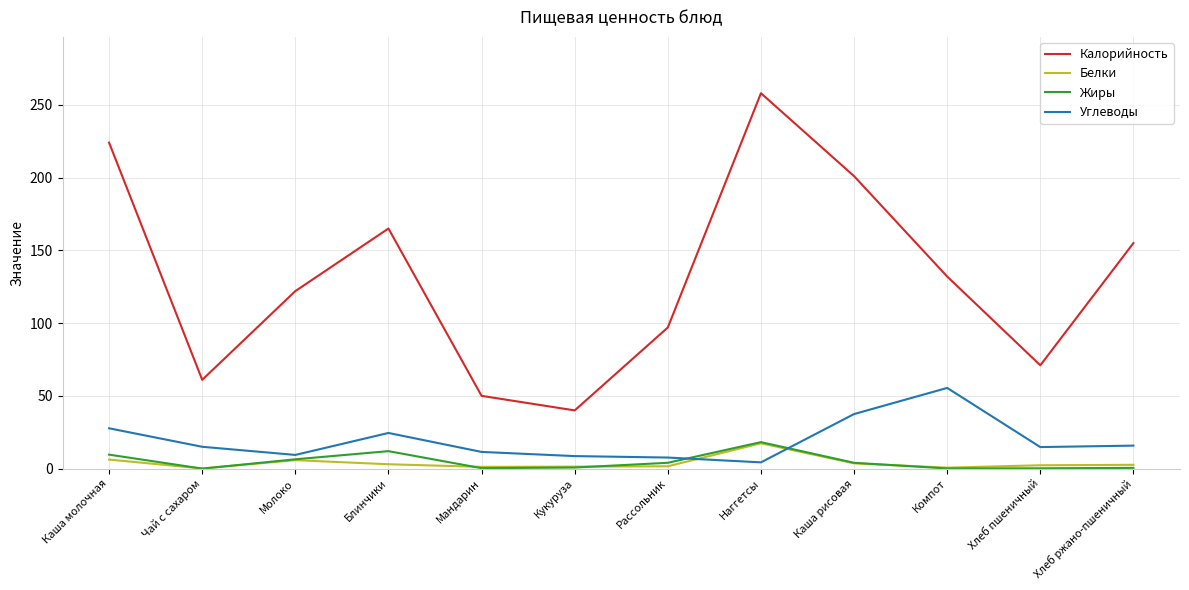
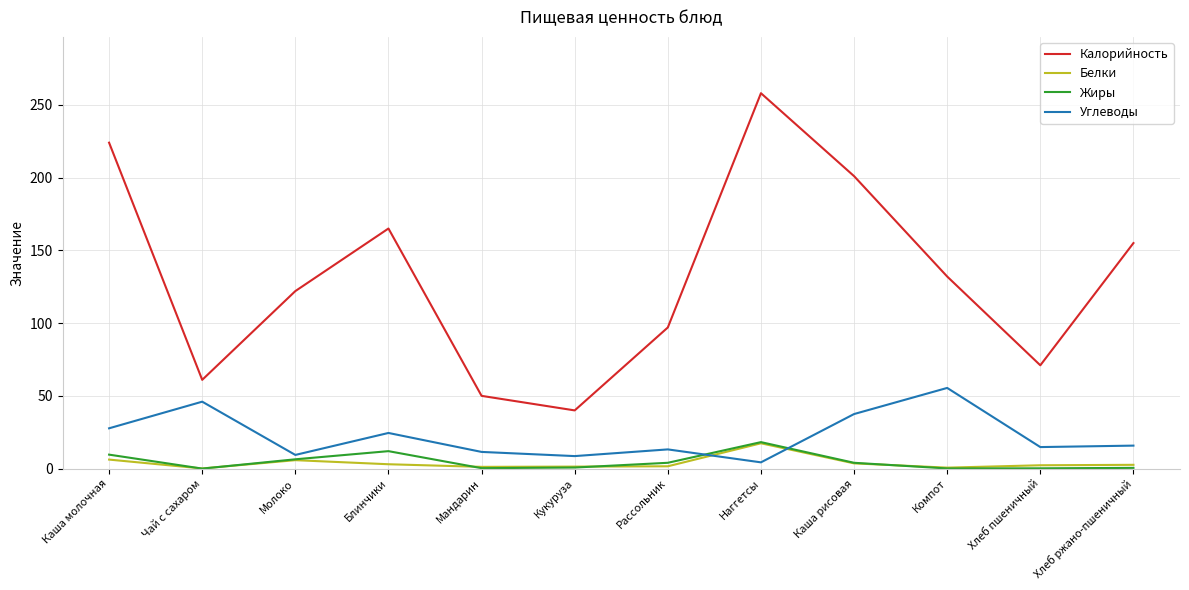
Углеводы, Чай с сахаром: 15 -> 46
Углеводы, Рассольник: 8 -> 13
